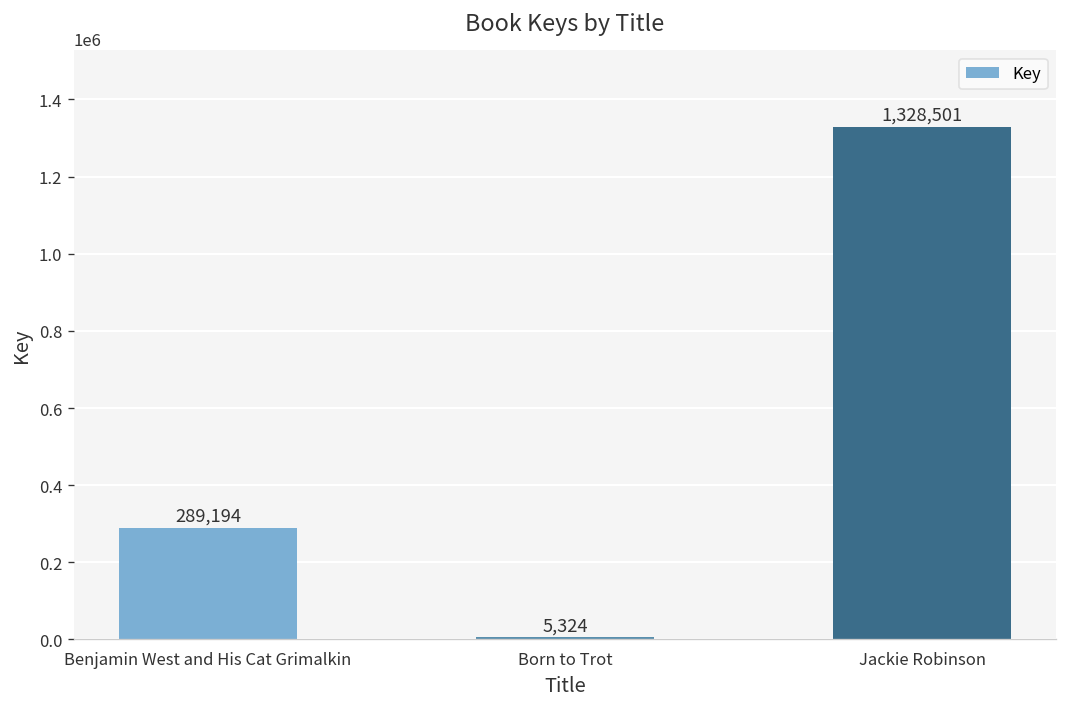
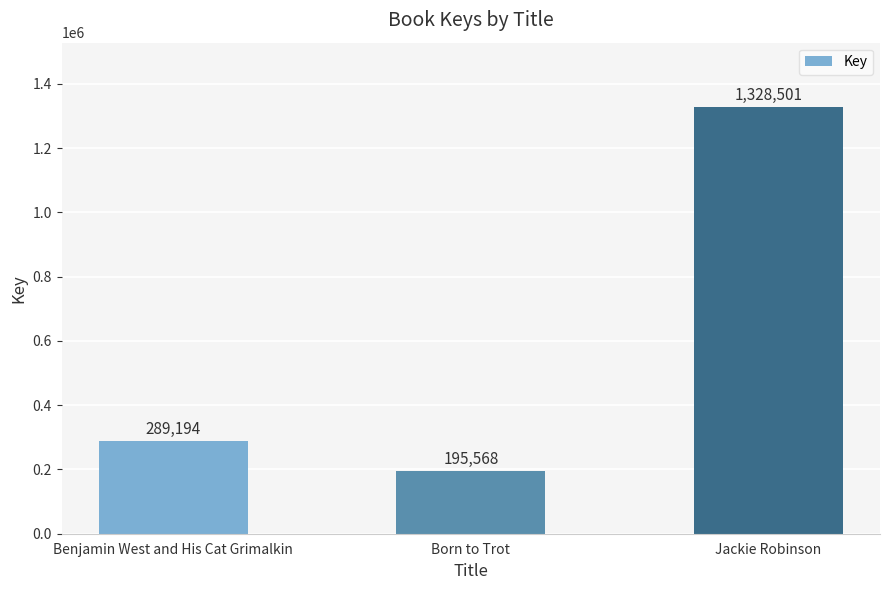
Born to Trot: 5,324 -> 195,568
